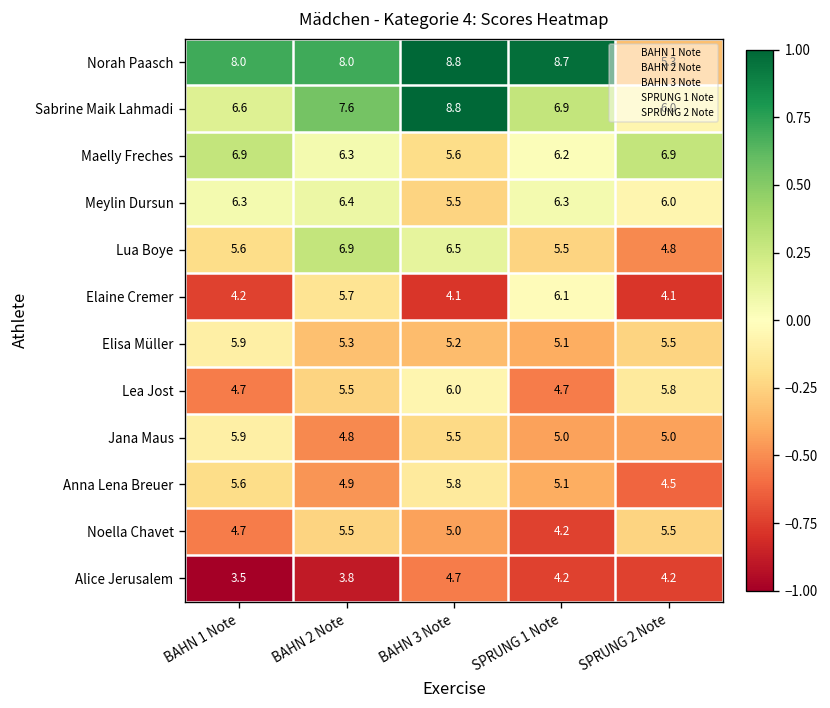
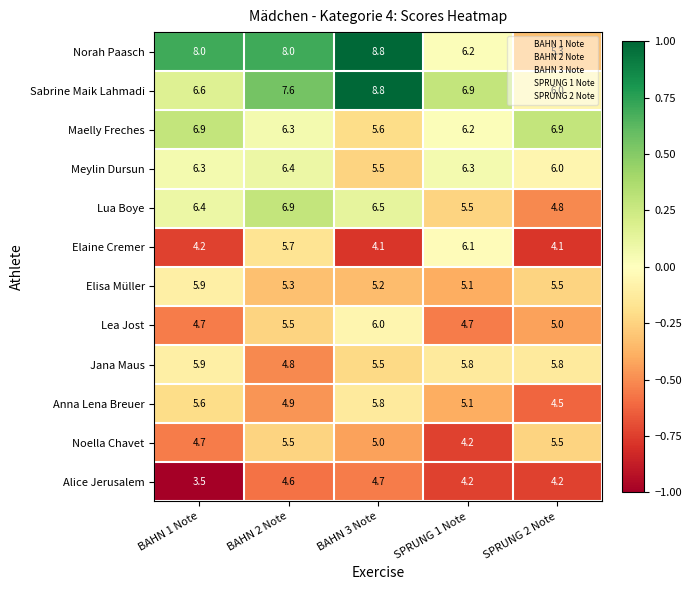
Norah Paasch, SPRUNG 1 Note: 8.7 -> 6.2
Lua Boye, BAHN 1 Note: 5.6 -> 6.4
Lea Jost, SPRUNG 2 Note: 5.8 -> 5.0
Jana Maus, SPRUNG 1 Note: 5.0 -> 5.8
Jana Maus, SPRUNG 2 Note: 5.0 -> 5.8
Alice Jerusalem, BAHN 2 Note: 3.8 -> 4.6
